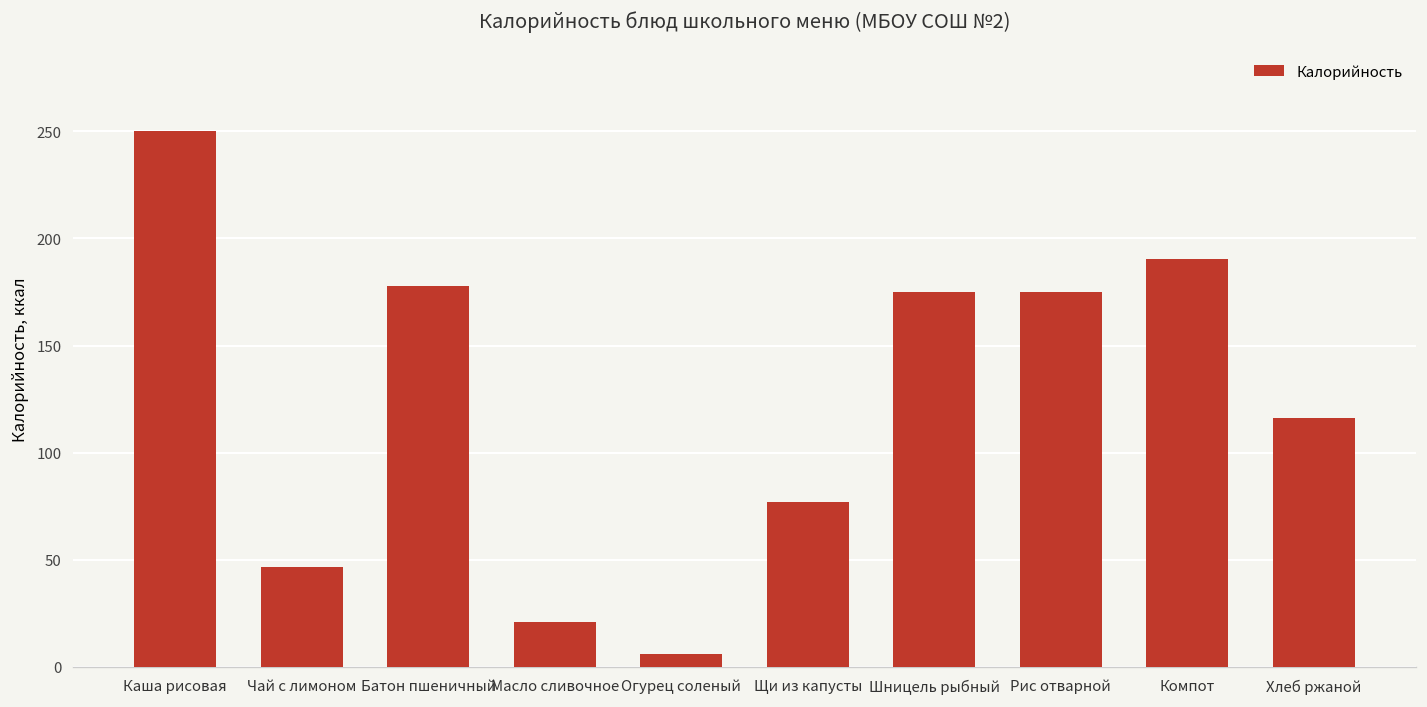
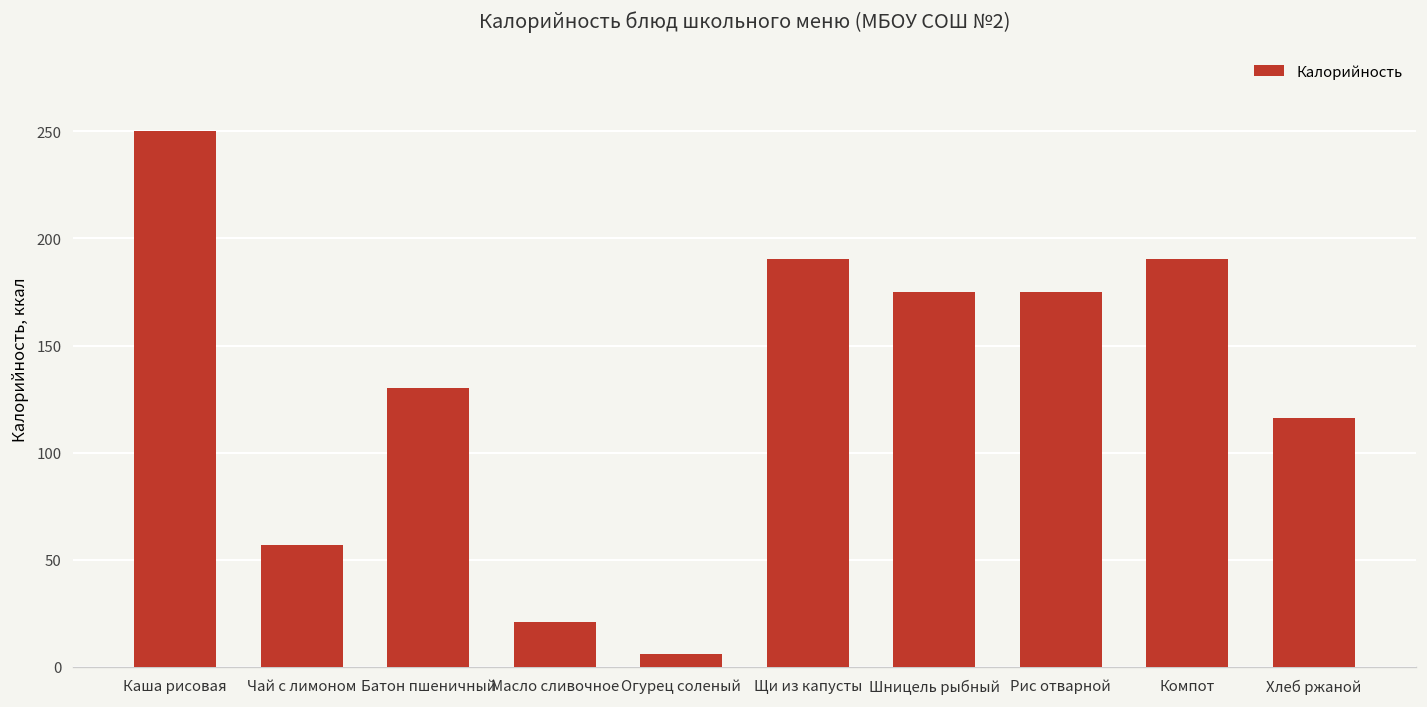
Чай с лимоном: 47 -> 57
Батон пшеничный: 178 -> 130
Щи из капусты: 77 -> 191
